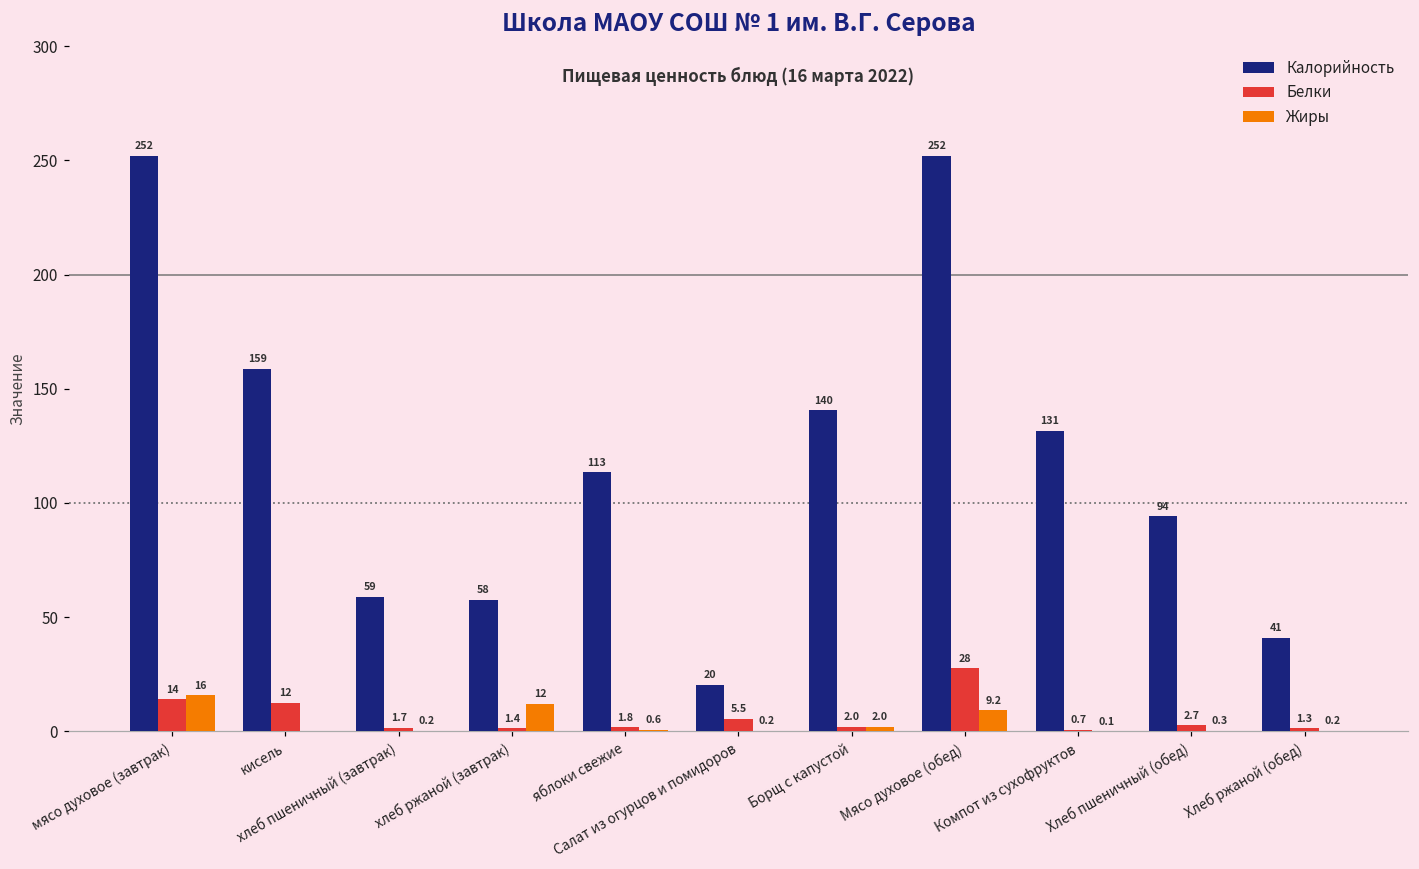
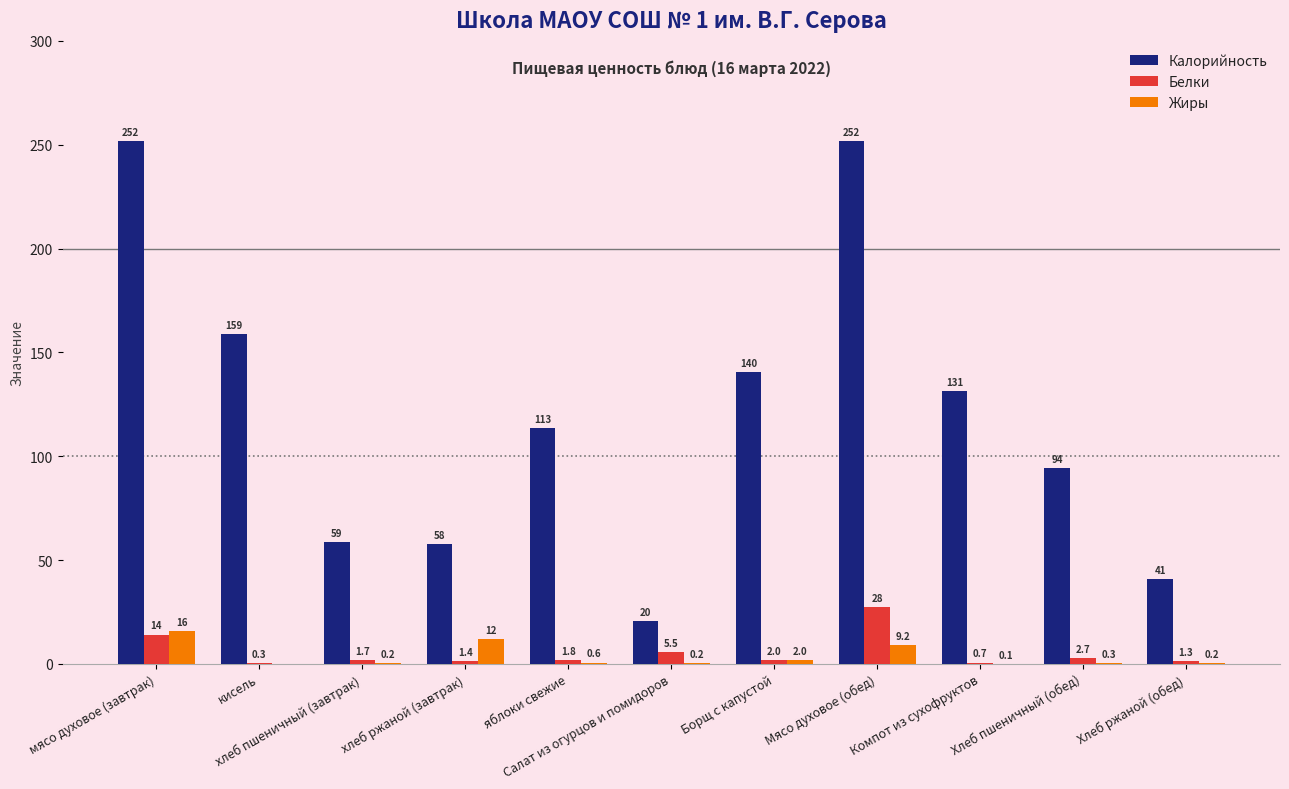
Белки, кисель: 12 -> 0.3
